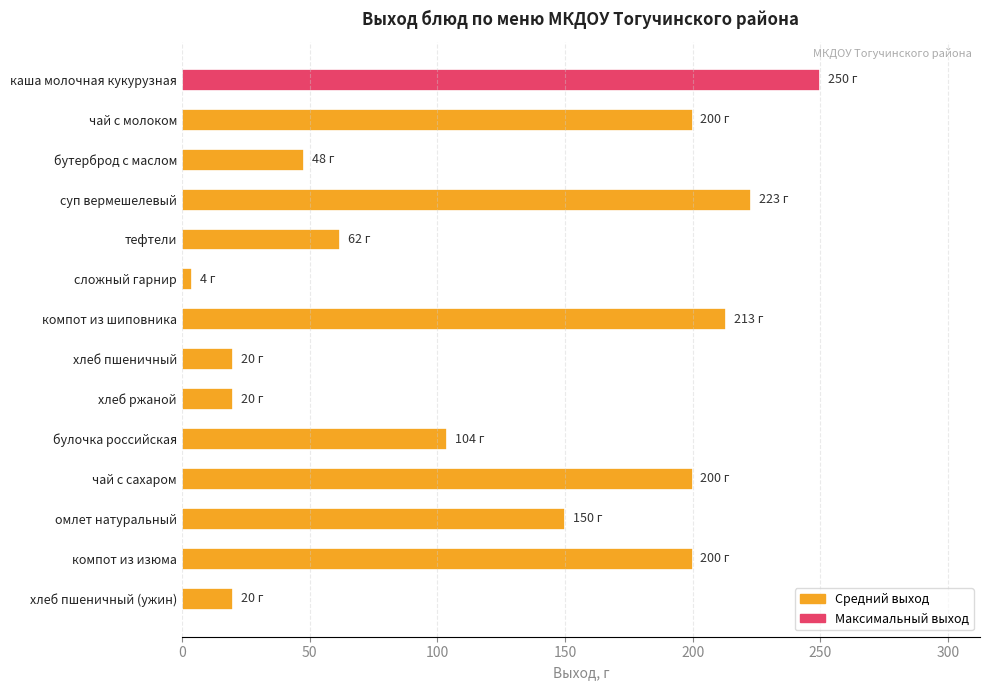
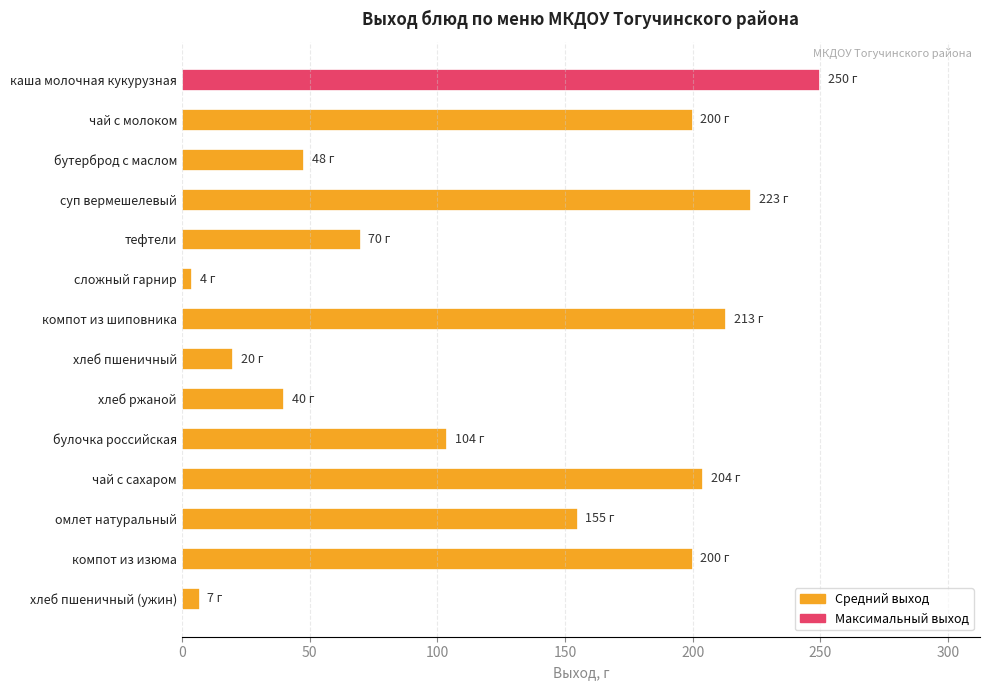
тефтели: 62 -> 70
хлеб ржаной: 20 -> 40
чай с сахаром: 200 -> 204
омлет натуральный: 150 -> 155
хлеб пшеничный (ужин): 20 -> 7
